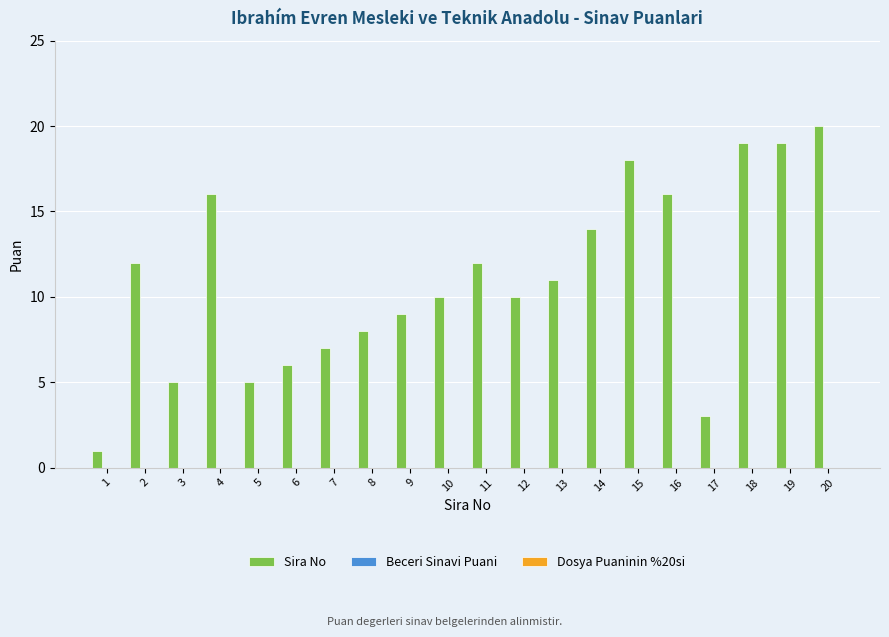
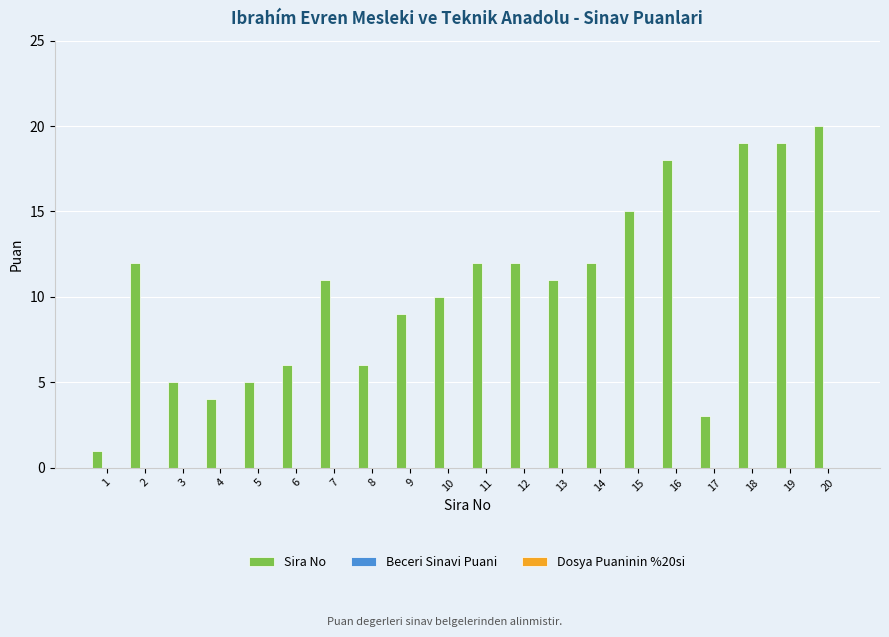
Sira No, 4: 16 -> 4
Sira No, 7: 7 -> 11
Sira No, 8: 8 -> 6
Sira No, 12: 10 -> 12
Sira No, 14: 14 -> 12
Sira No, 15: 18 -> 15
Sira No, 16: 16 -> 18
